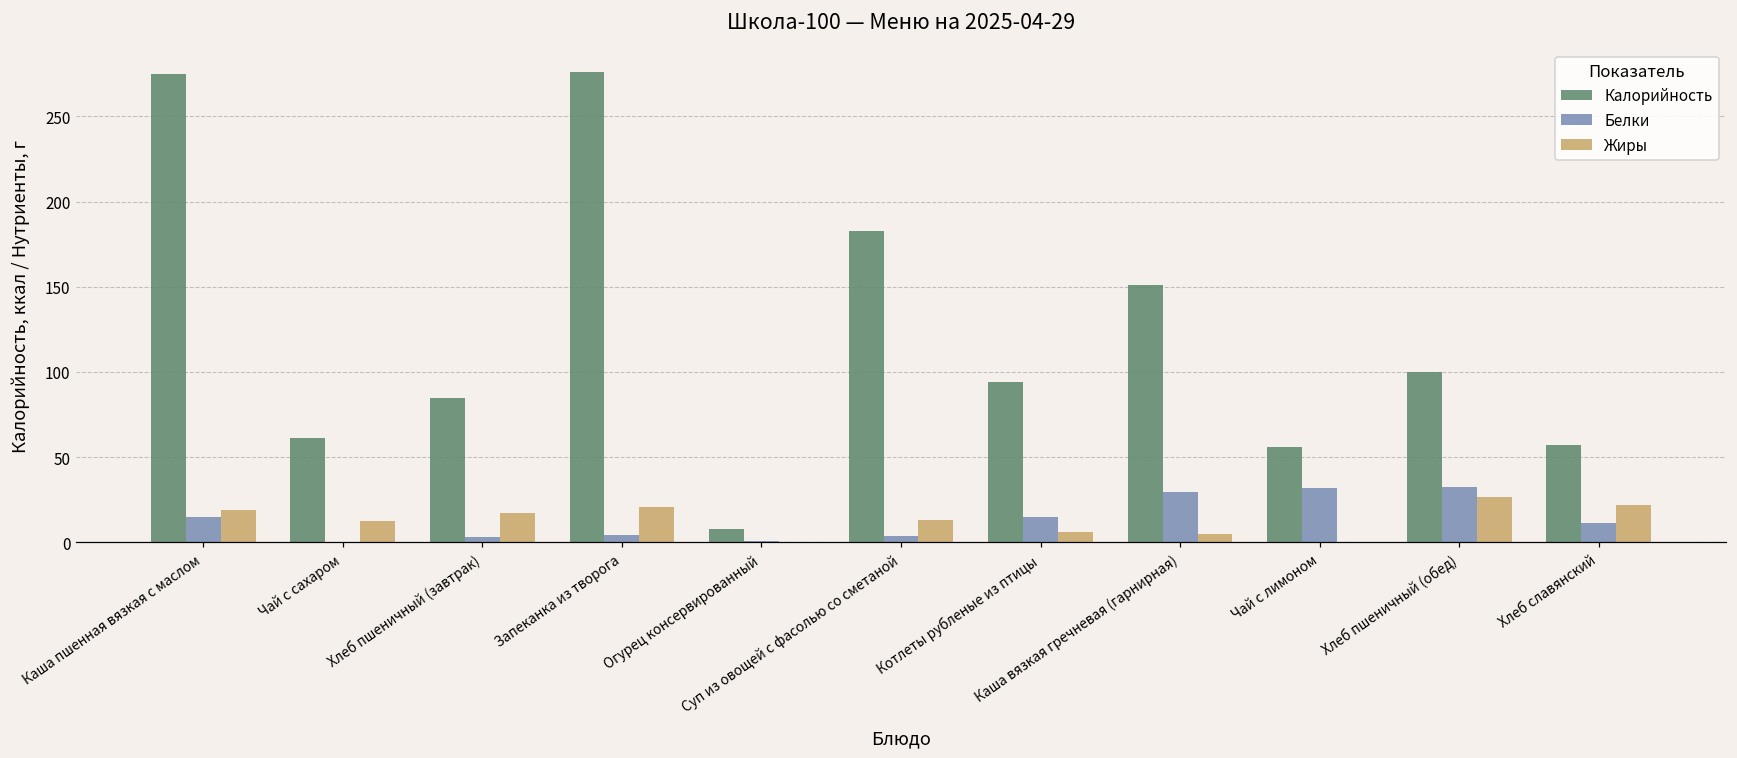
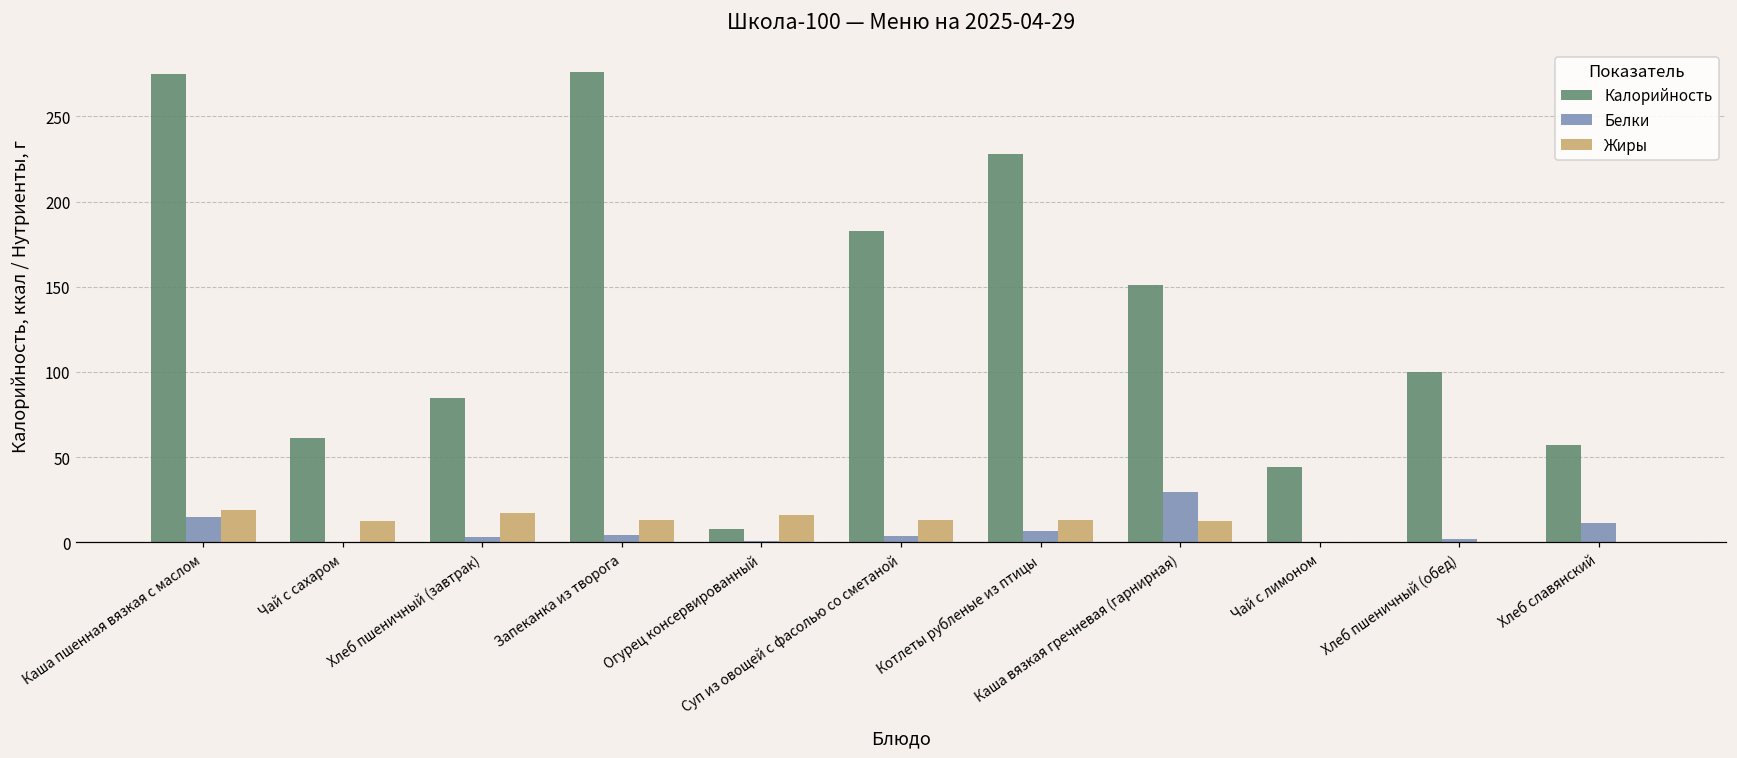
Жиры, Запеканка из творога: 21 -> 13
Жиры, Огурец консервированный: 0 -> 16
Калорийность, Котлеты рубленые из птицы: 94 -> 228
Белки, Котлеты рубленые из птицы: 15 -> 6
Жиры, Котлеты рубленые из птицы: 6 -> 13
Жиры, Каша вязкая гречневая (гарнирная): 5 -> 12
Калорийность, Чай с лимоном: 56 -> 44
Белки, Чай с лимоном: 32 -> 0
Белки, Хлеб пшеничный (обед): 32 -> 2
Жиры, Хлеб пшеничный (обед): 27 -> 0
Жиры, Хлеб славянский: 22 -> 0
